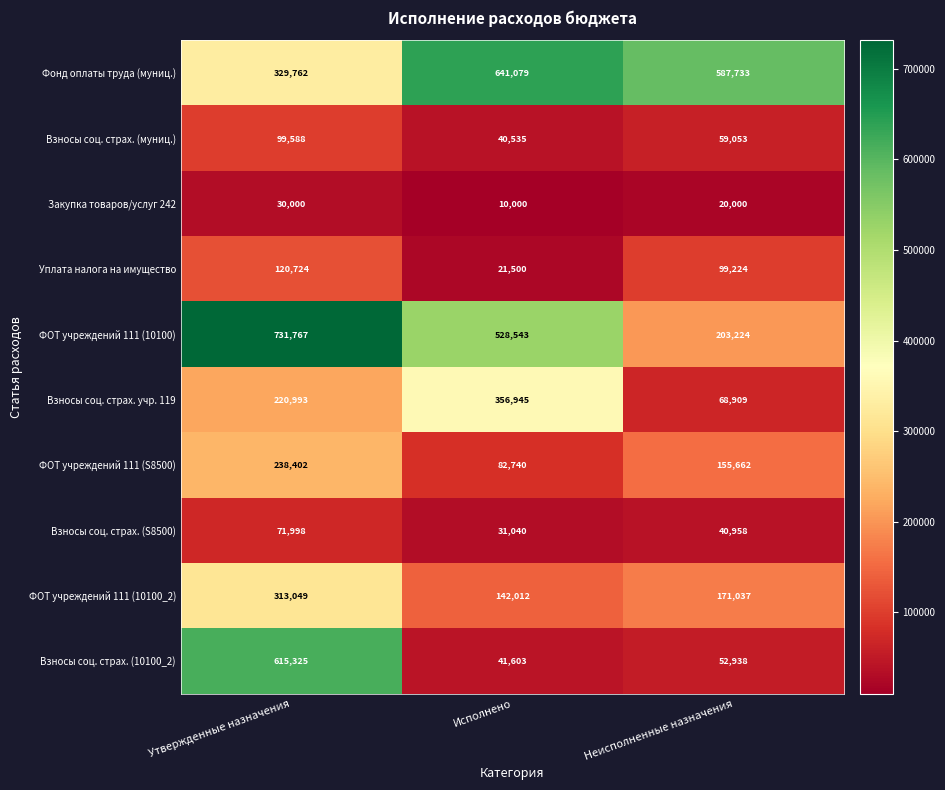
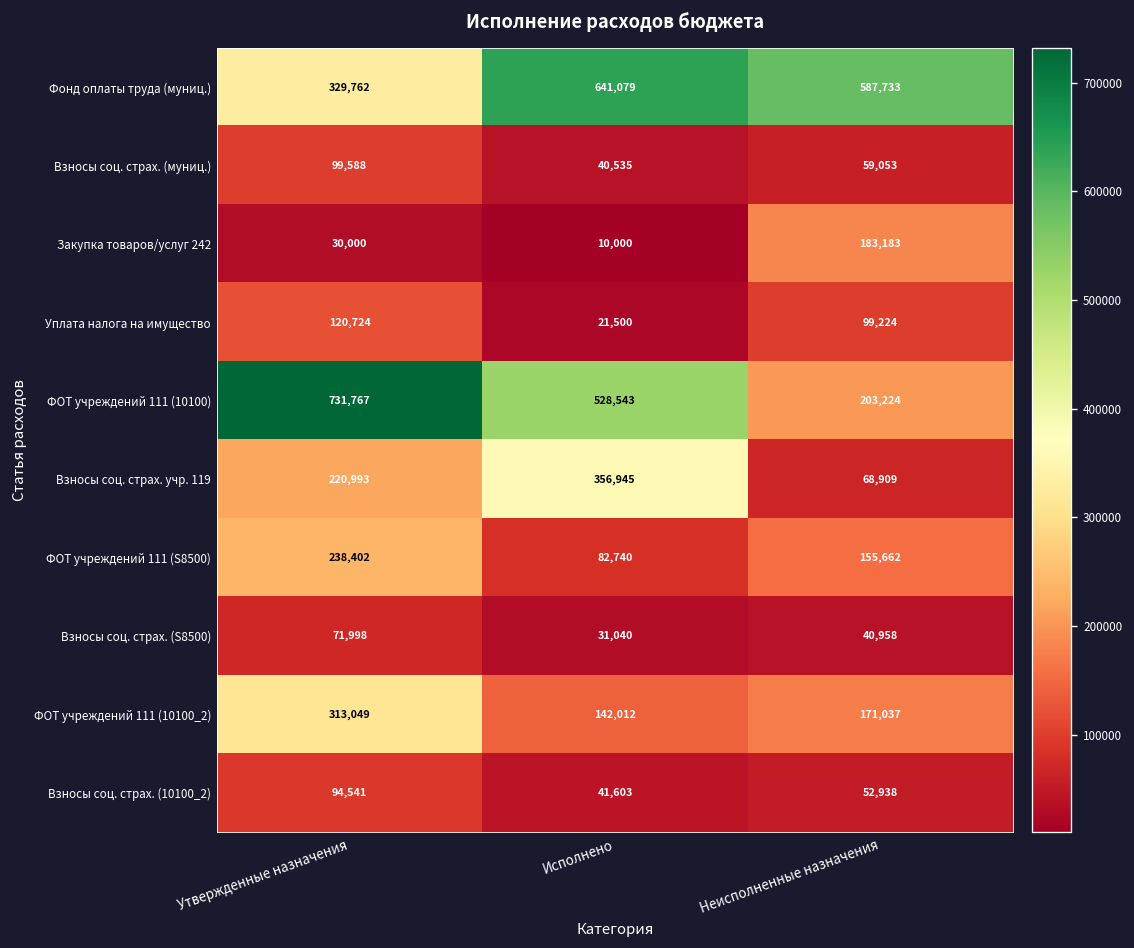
Закупка товаров/услуг 242, Неисполненные назначения: 20,000 -> 183,183
Взносы соц. страх. (10100_2), Утвержденные назначения: 615,325 -> 94,541
